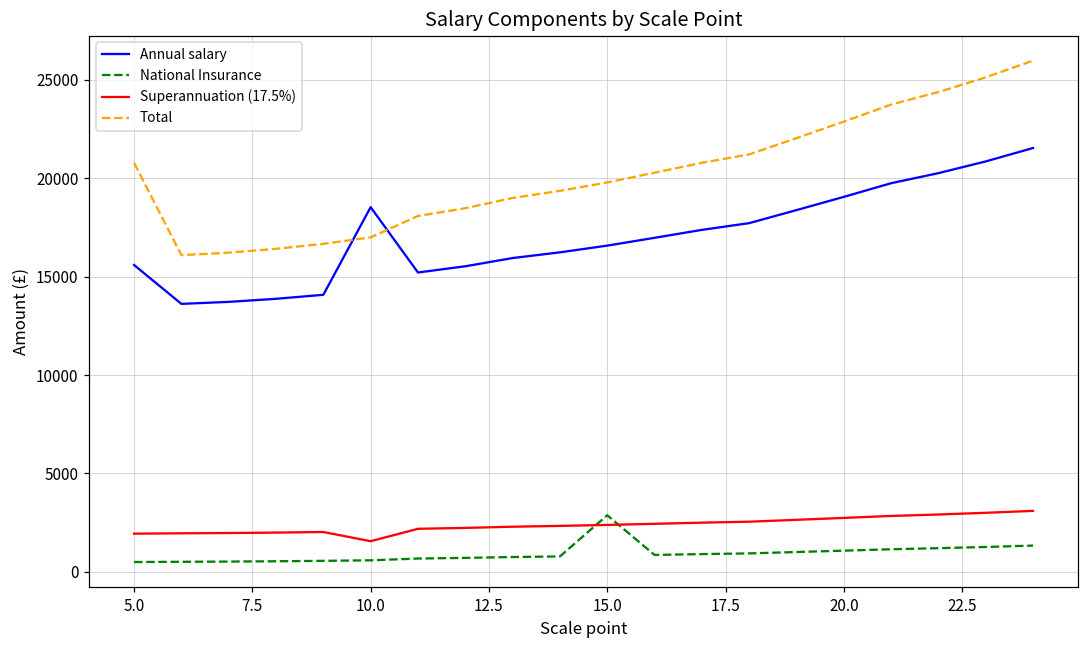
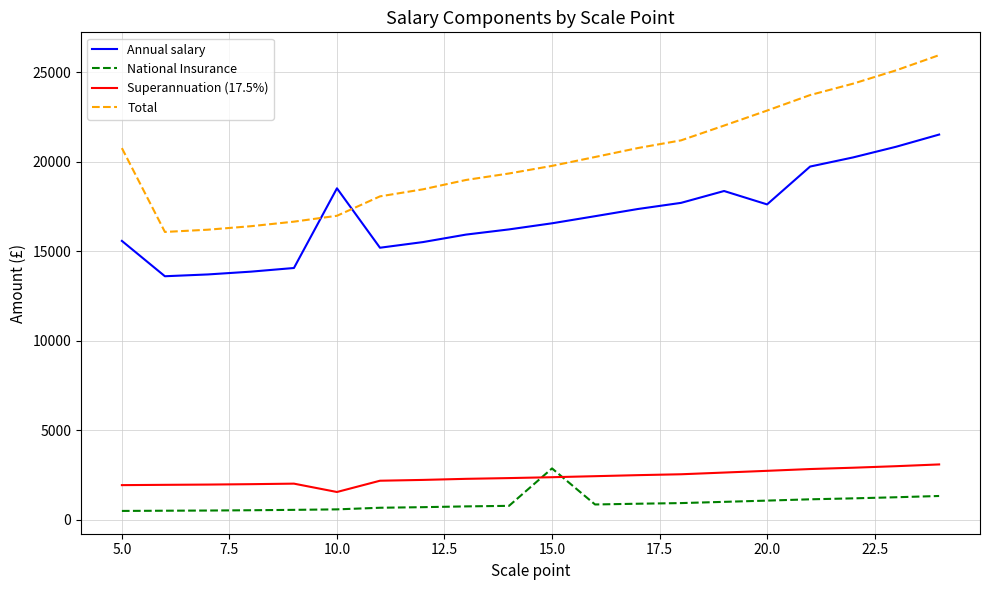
Annual salary, 20.0: 19000 -> 17600
